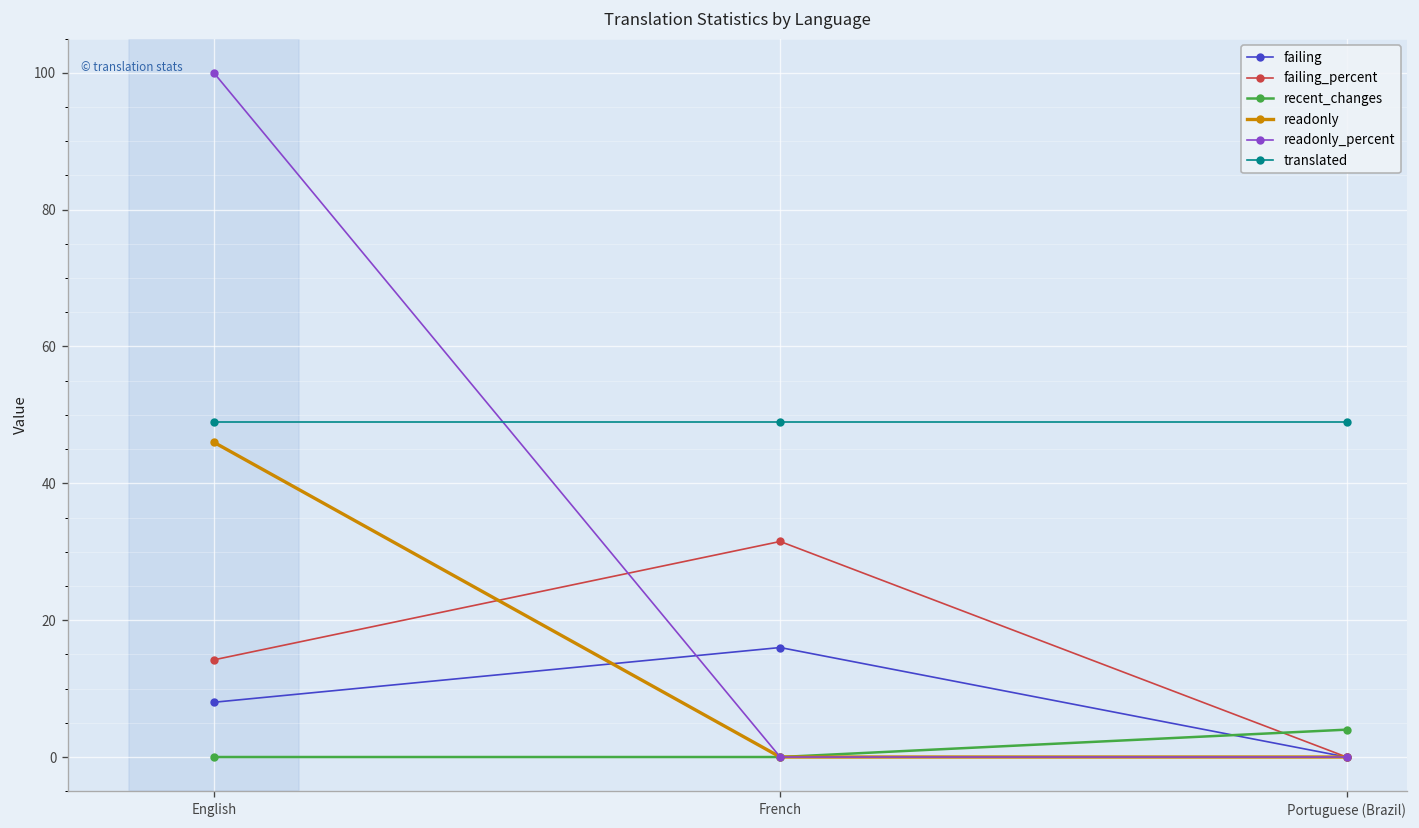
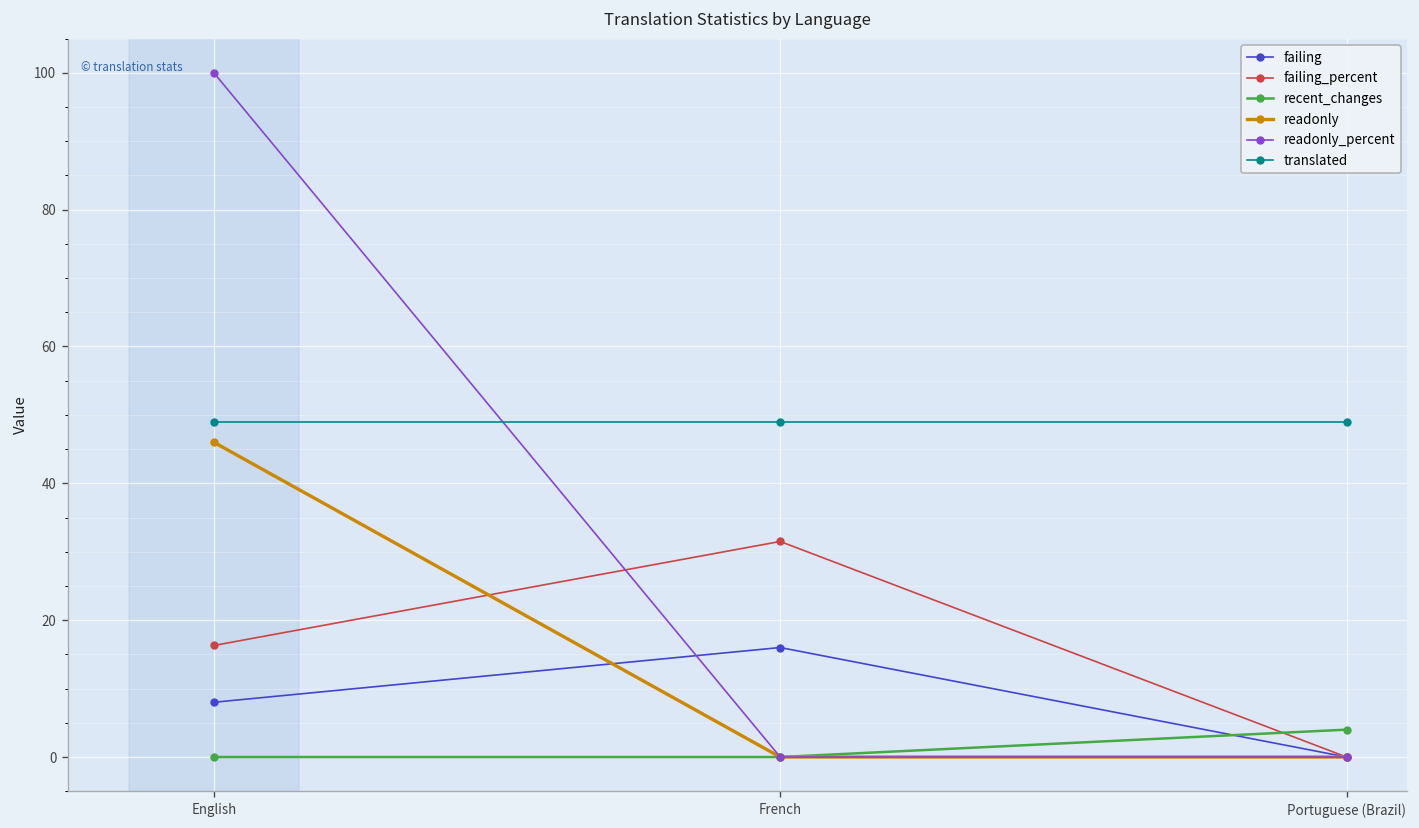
failing_percent, English: 14 -> 16
